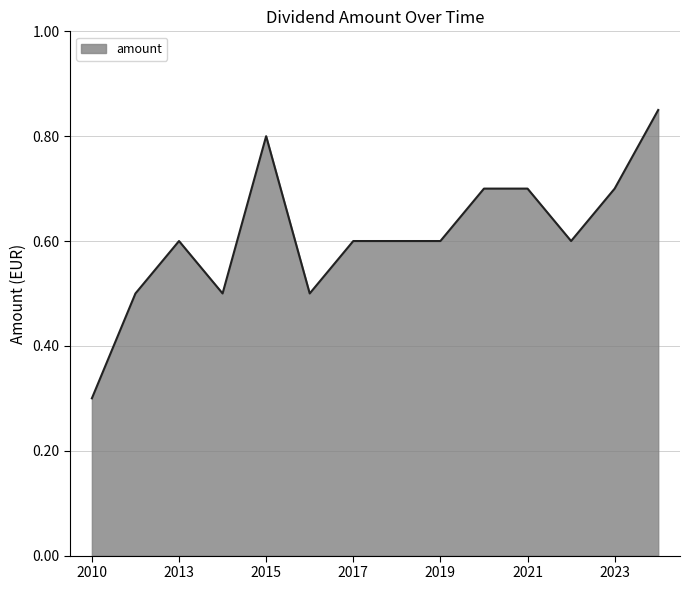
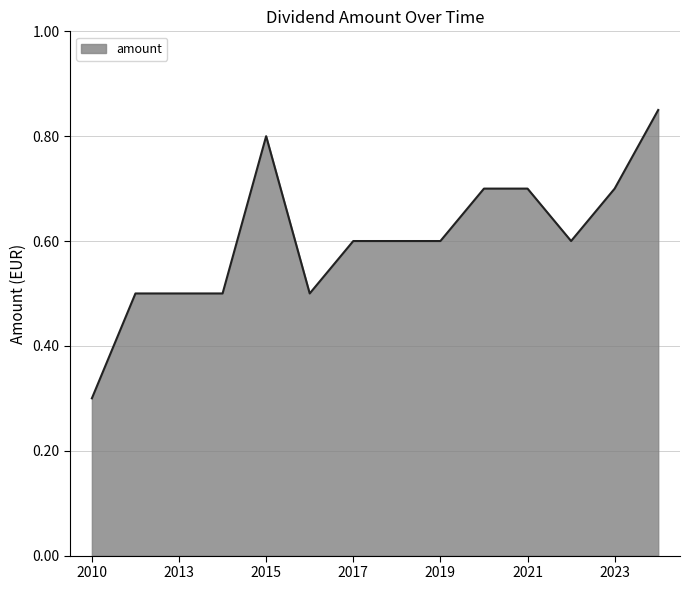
2013: 0.6 -> 0.5
